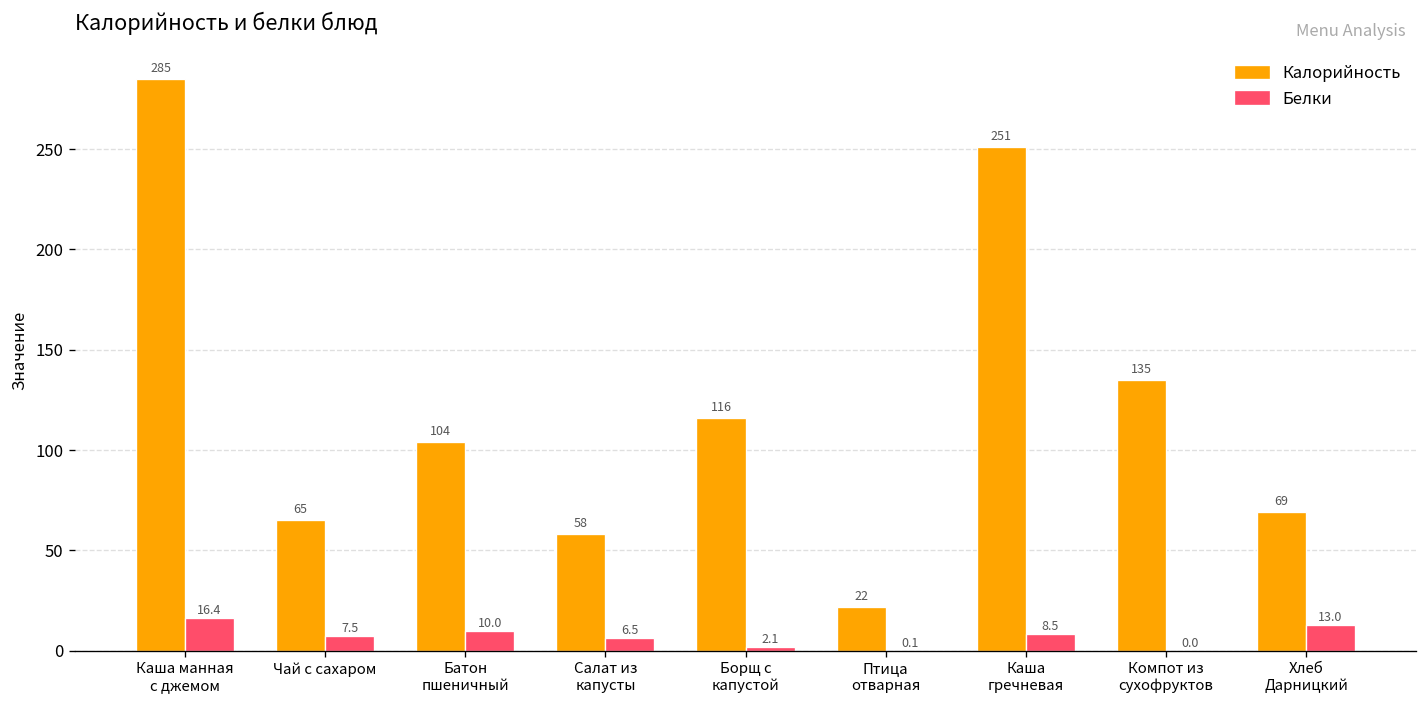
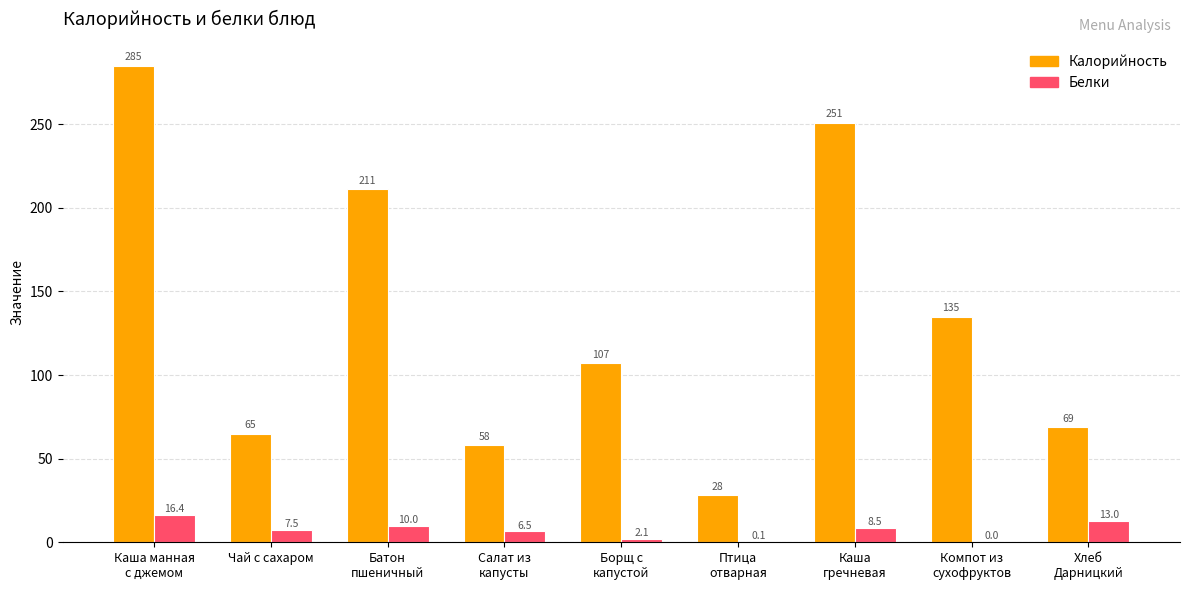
Калорийность, Батон пшеничный: 104 -> 211
Калорийность, Борщ с капустой: 116 -> 107
Калорийность, Птица отварная: 22 -> 28
